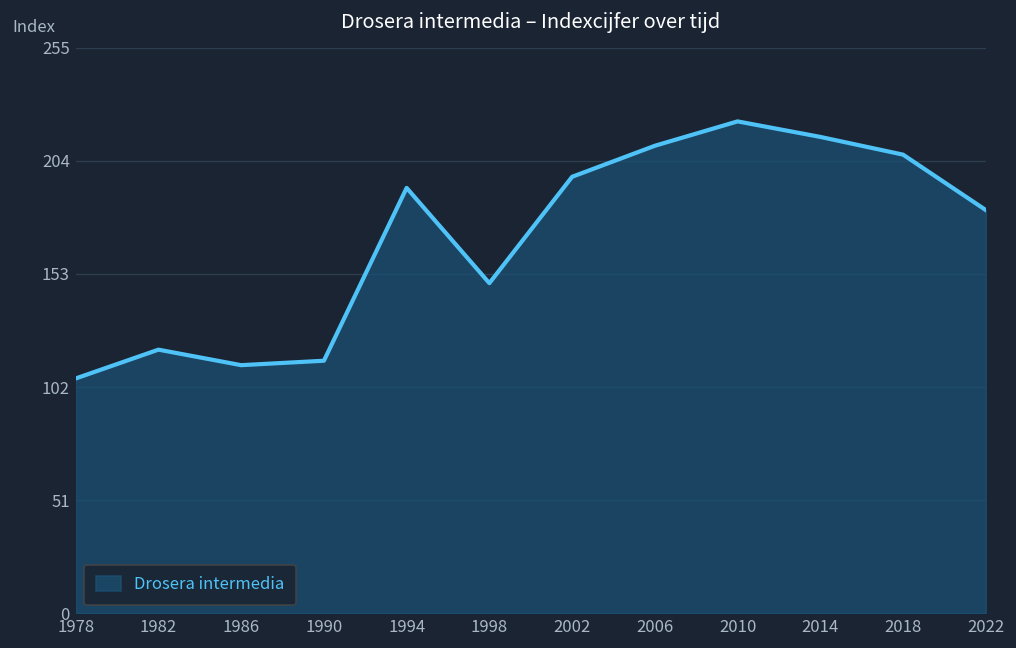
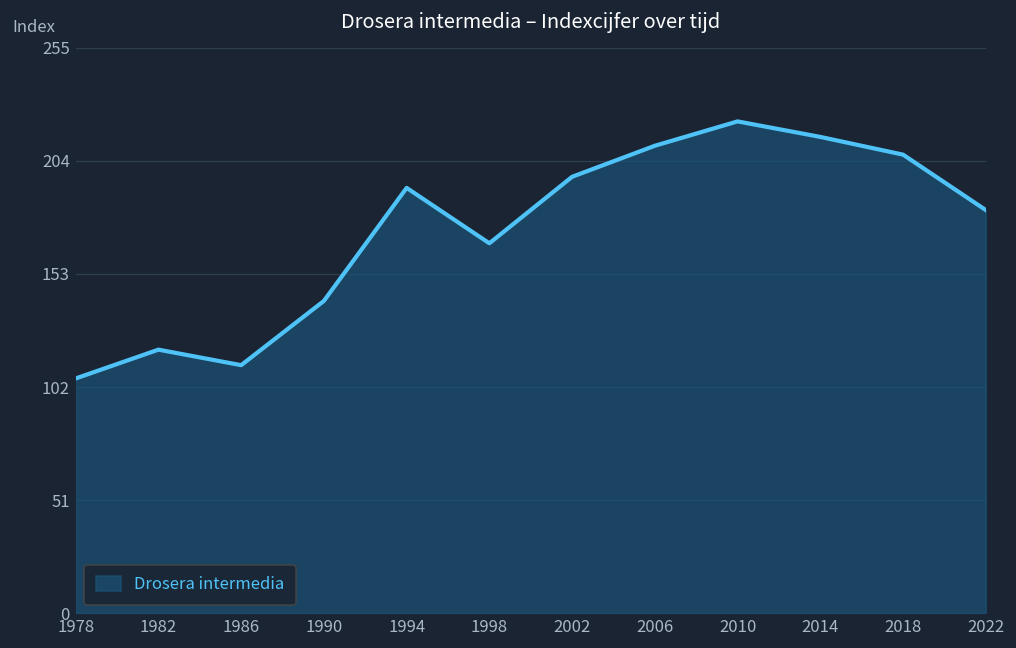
1990: 114 -> 141
1998: 149 -> 167
